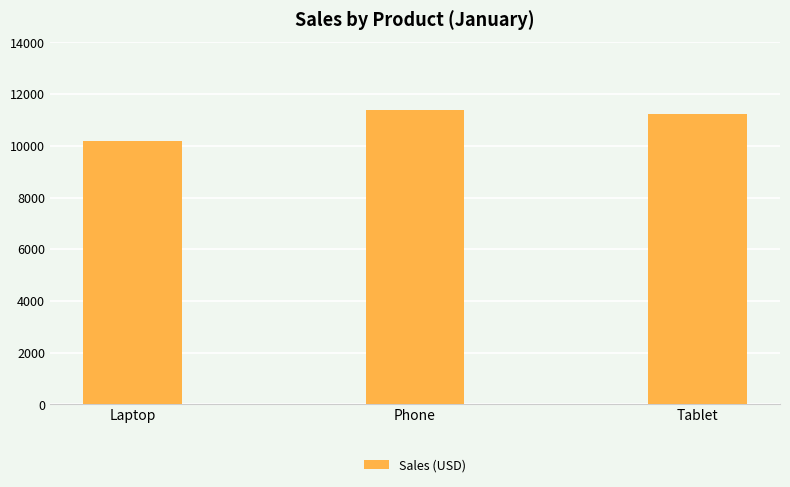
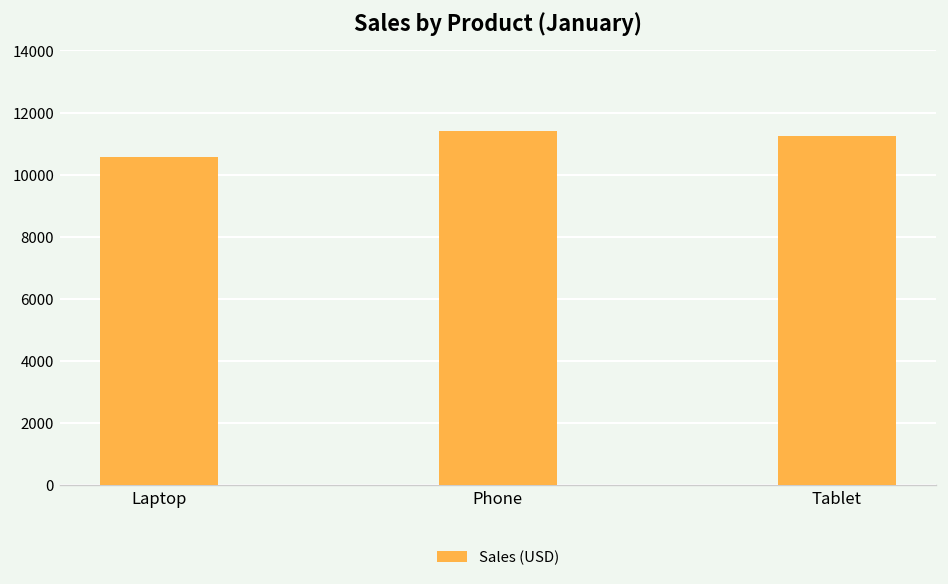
Laptop: 10200 -> 10600
